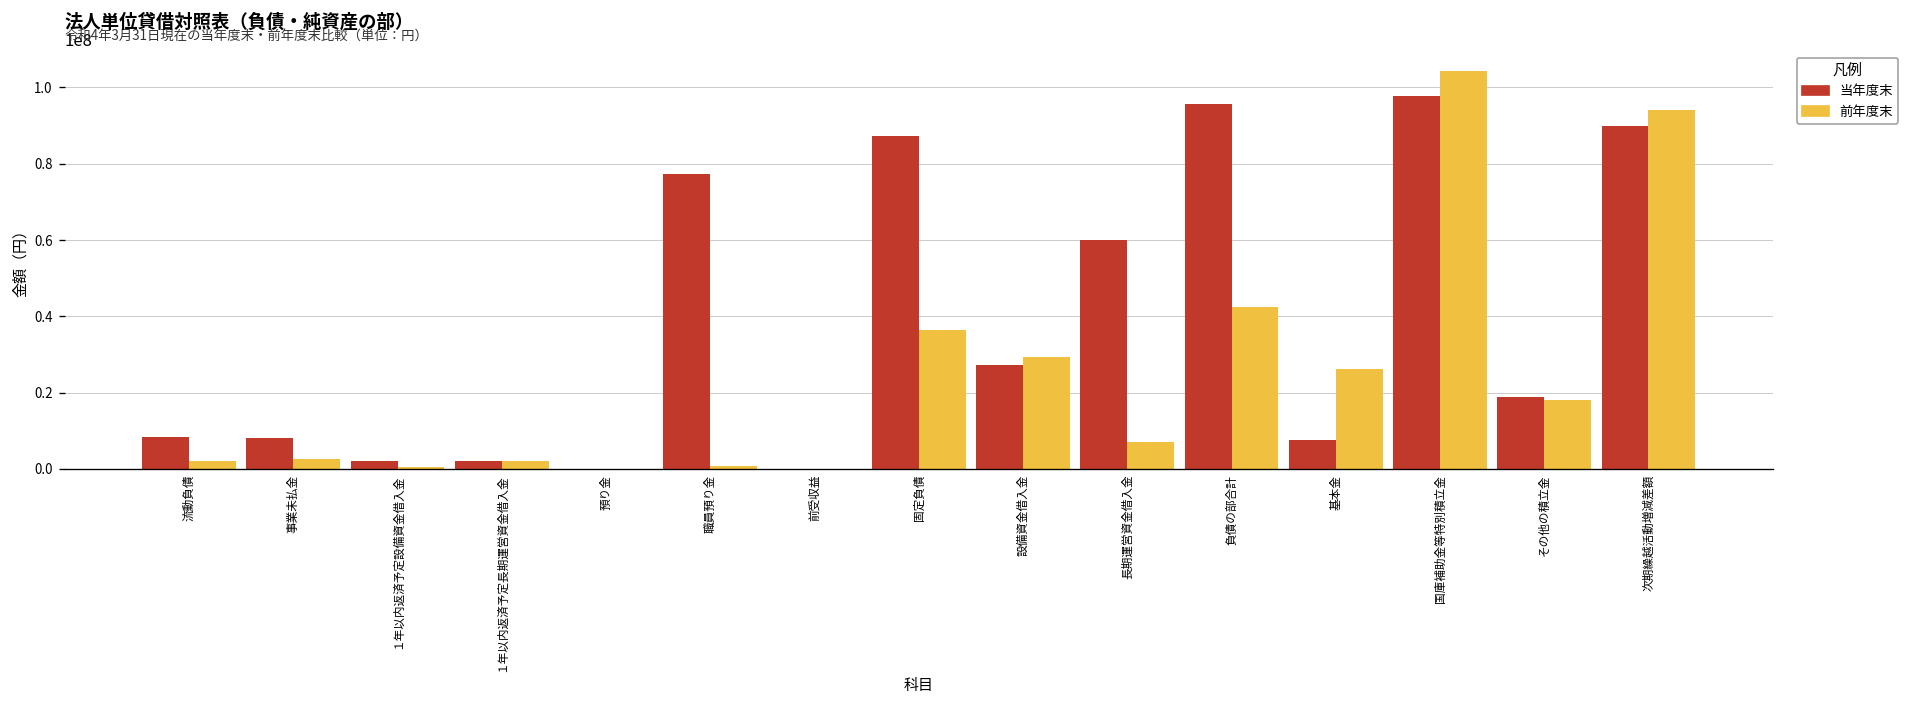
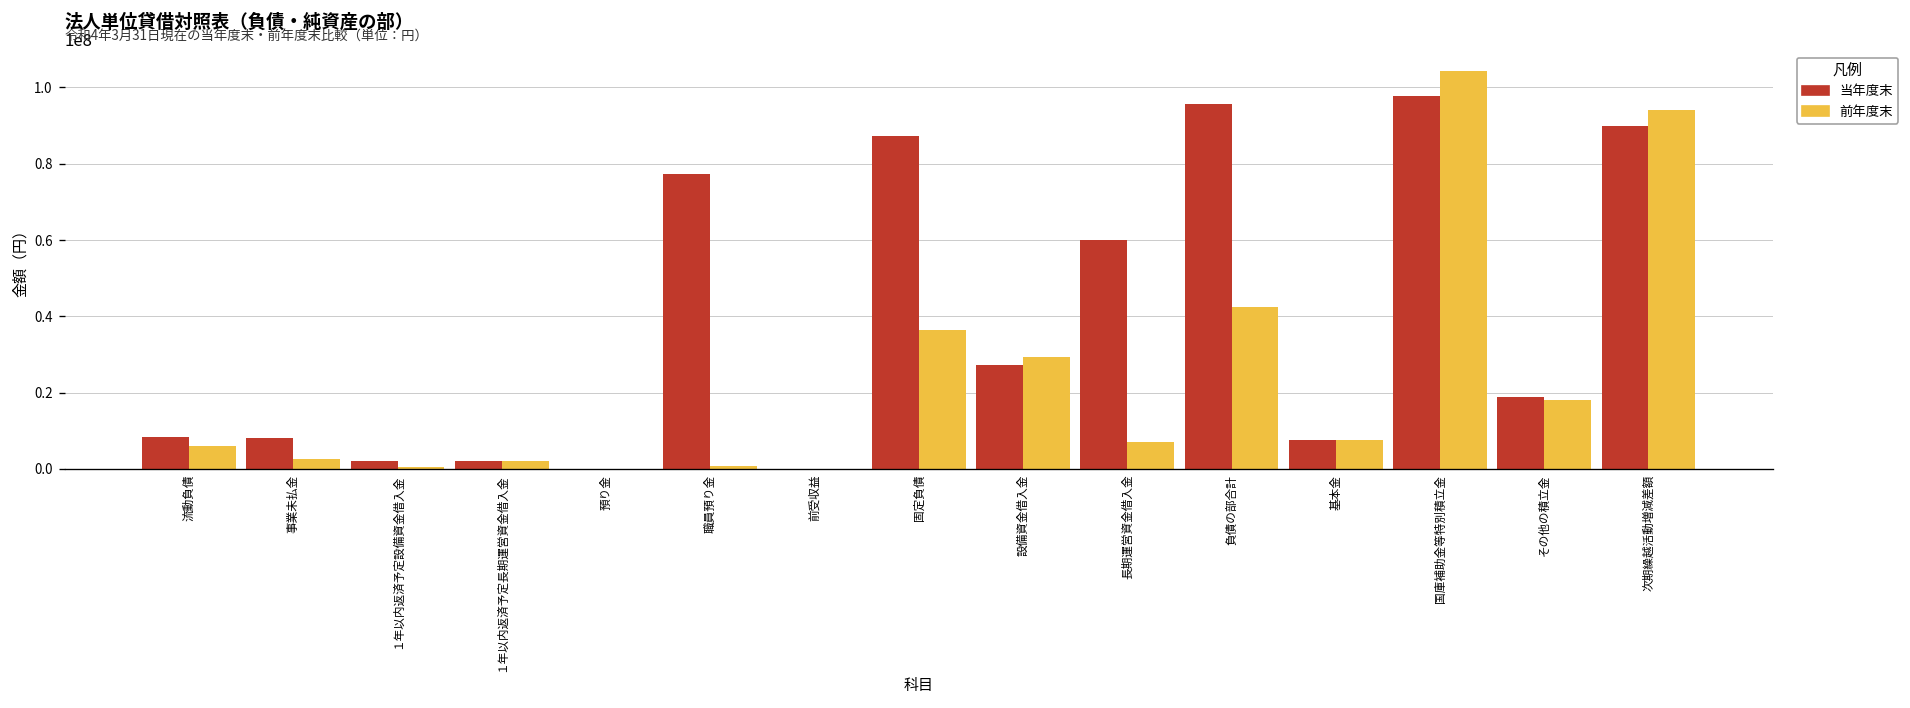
前年度末, 流動負債: 2000000 -> 6000000
前年度末, 基本金: 26000000 -> 8000000
